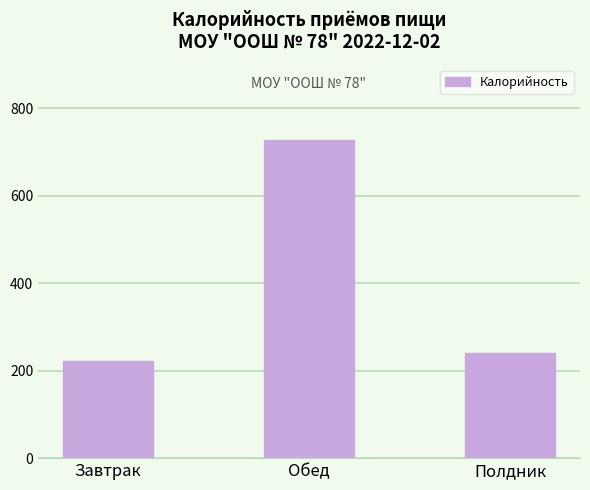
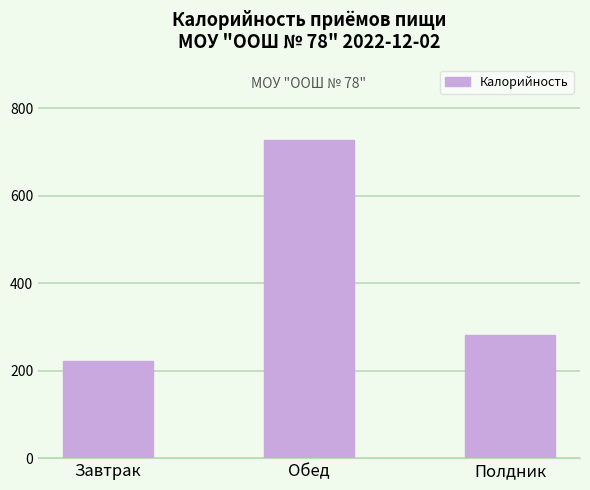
Полдник: 240 -> 280
